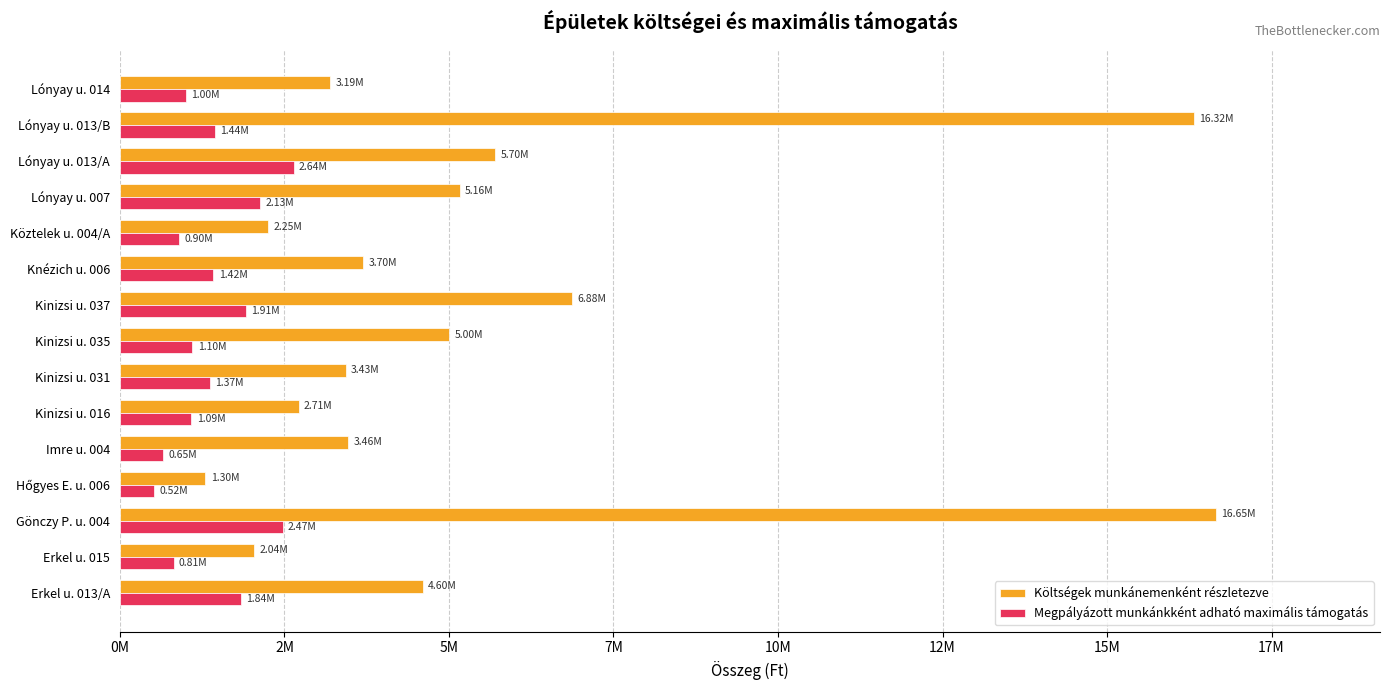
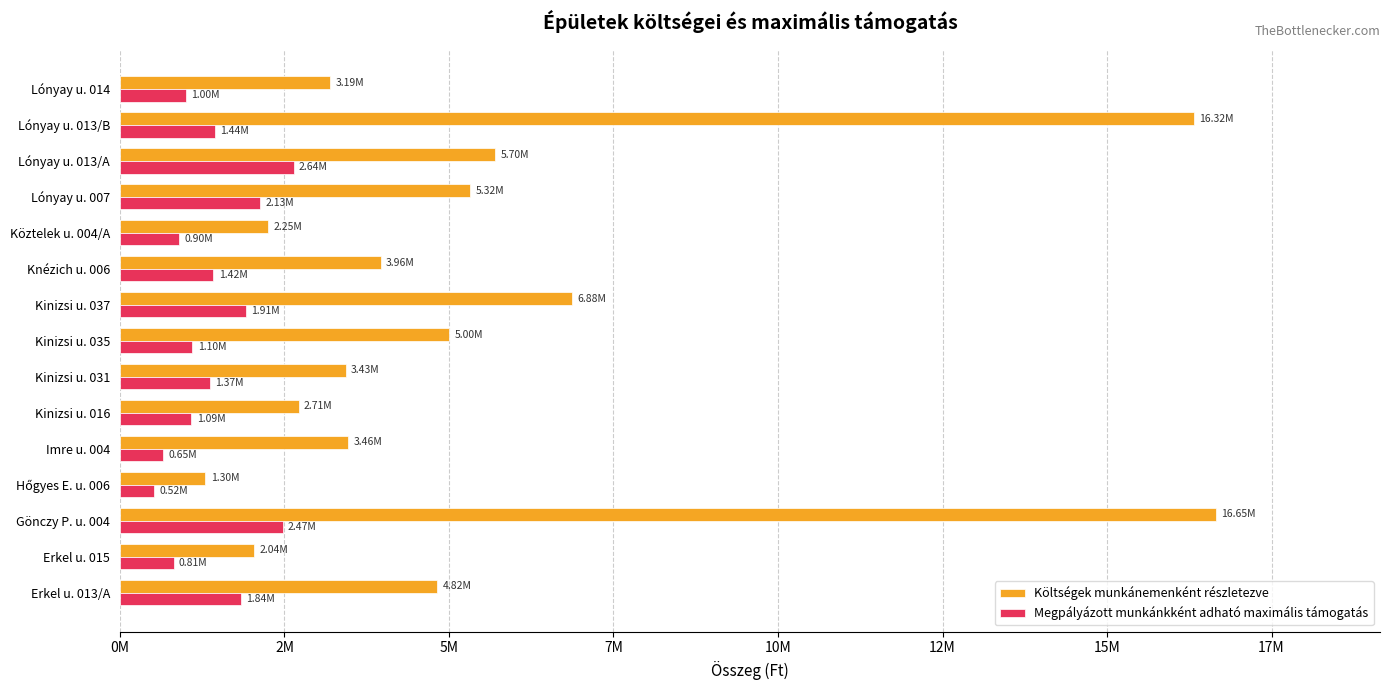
Költségek munkánemenként részletezve, Lónyay u. 007: 5.16M -> 5.32M
Költségek munkánemenként részletezve, Knézich u. 006: 3.70M -> 3.96M
Költségek munkánemenként részletezve, Erkel u. 013/A: 4.60M -> 4.82M
